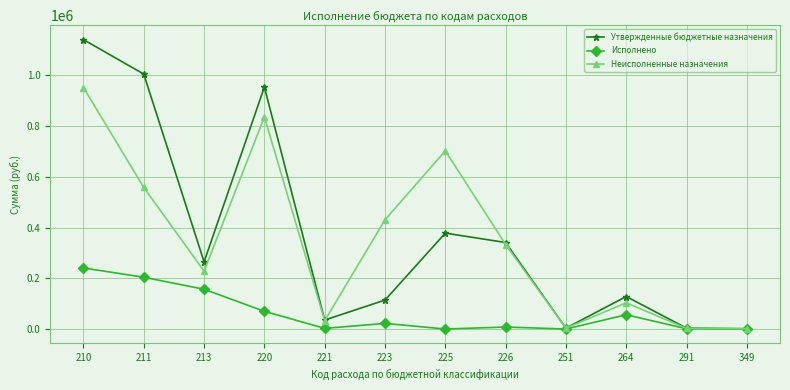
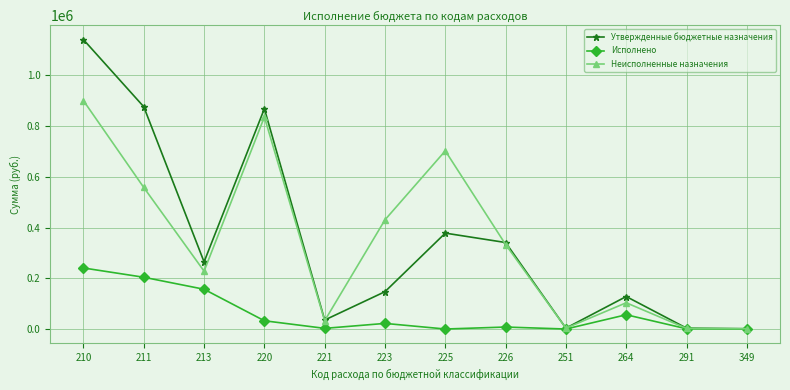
Неисполненные назначения, 210: 950000 -> 900000
Утвержденные бюджетные назначения, 211: 1010000 -> 880000
Утвержденные бюджетные назначения, 220: 950000 -> 870000
Исполнено, 220: 70000 -> 30000
Утвержденные бюджетные назначения, 223: 110000 -> 150000
